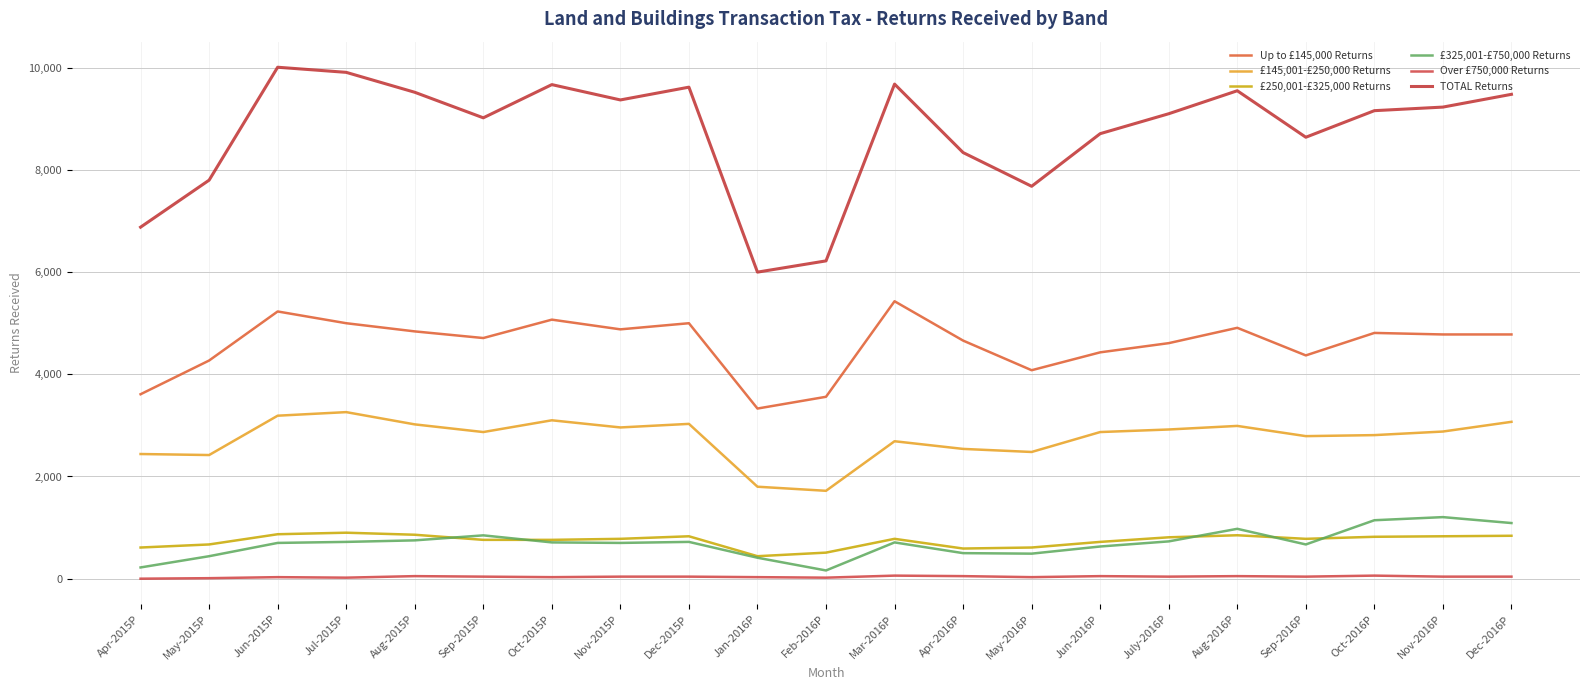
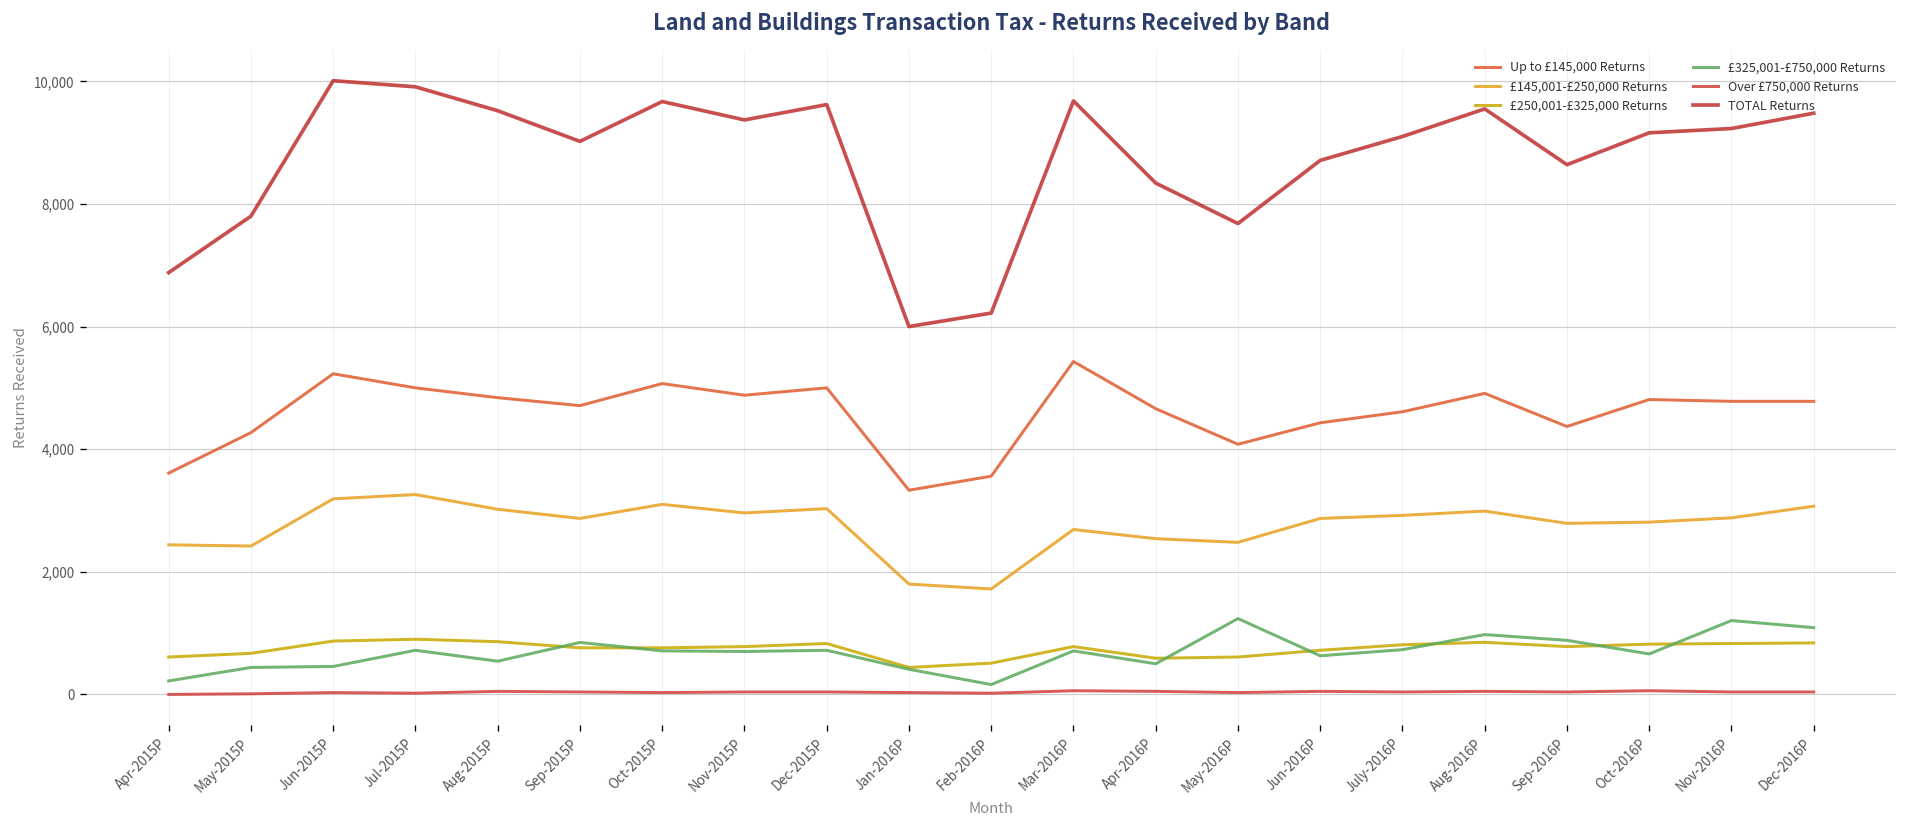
£325,001-£750,000 Returns, Jun-2015P: 700 -> 500
£325,001-£750,000 Returns, Aug-2015P: 800 -> 500
£325,001-£750,000 Returns, May-2016P: 500 -> 1,200
£325,001-£750,000 Returns, Sep-2016P: 700 -> 900
£325,001-£750,000 Returns, Oct-2016P: 1,100 -> 700
